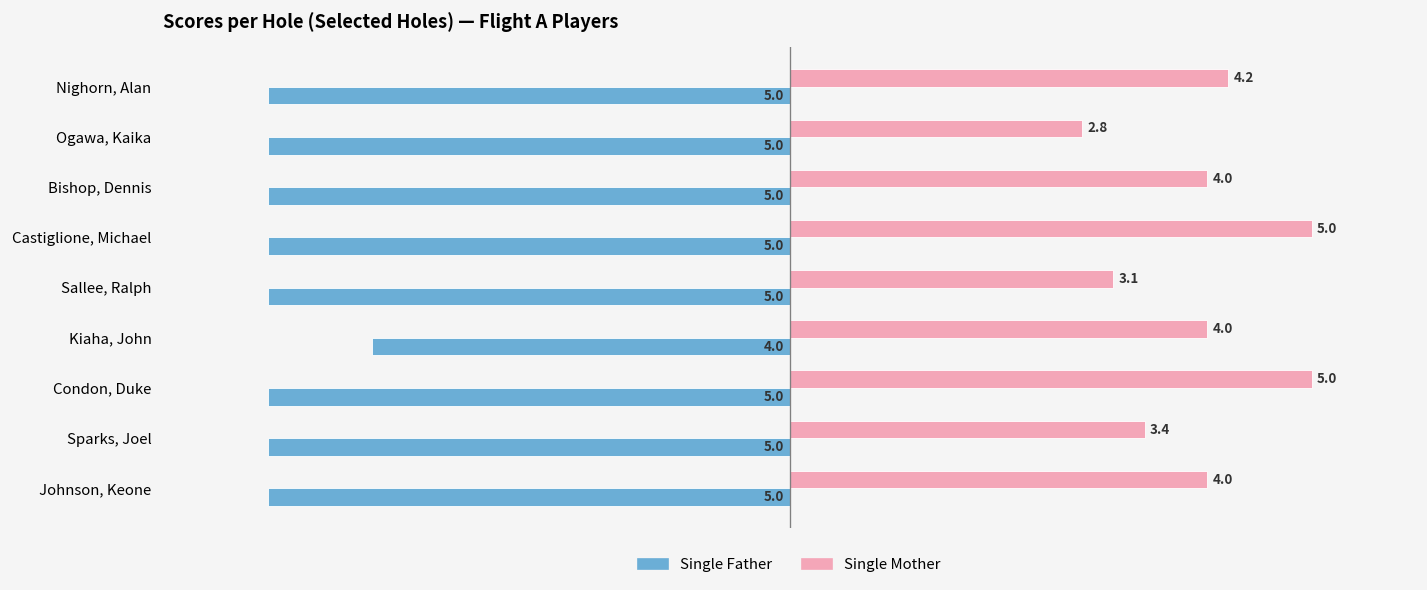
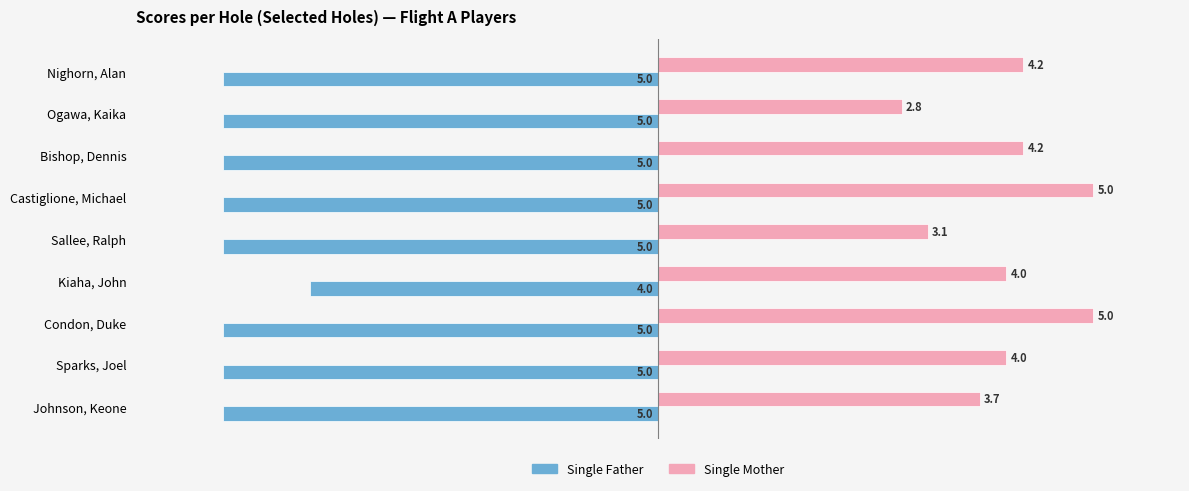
Single Mother, Bishop, Dennis: 4.0 -> 4.2
Single Mother, Sparks, Joel: 3.4 -> 4.0
Single Mother, Johnson, Keone: 4.0 -> 3.7
